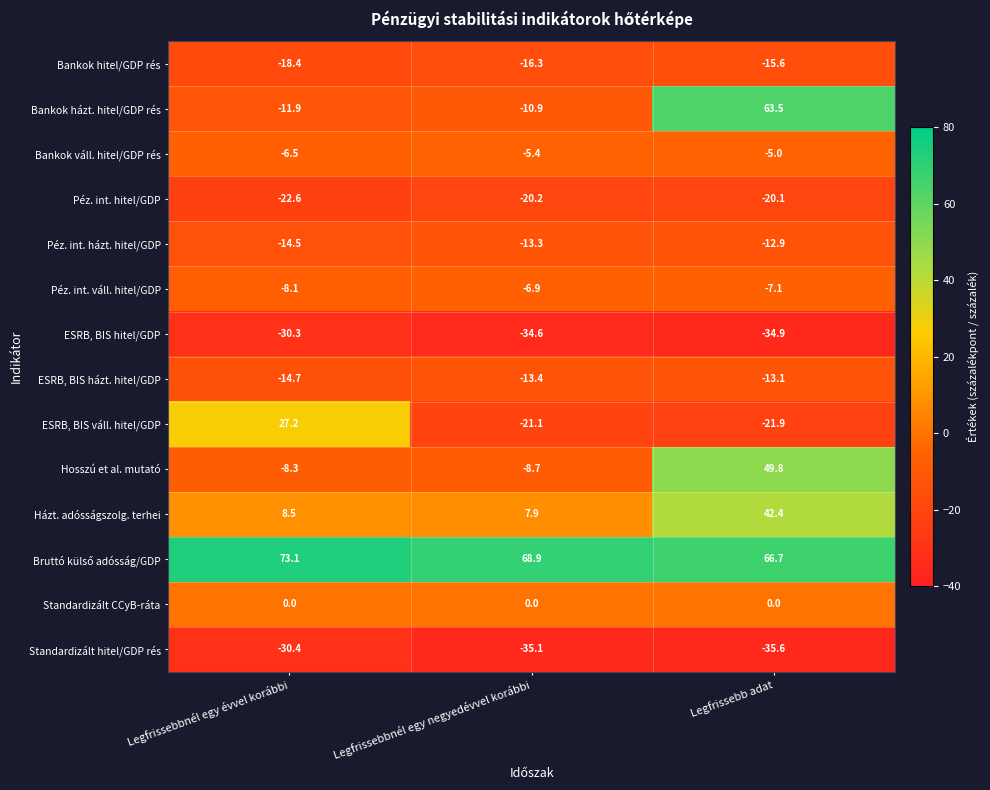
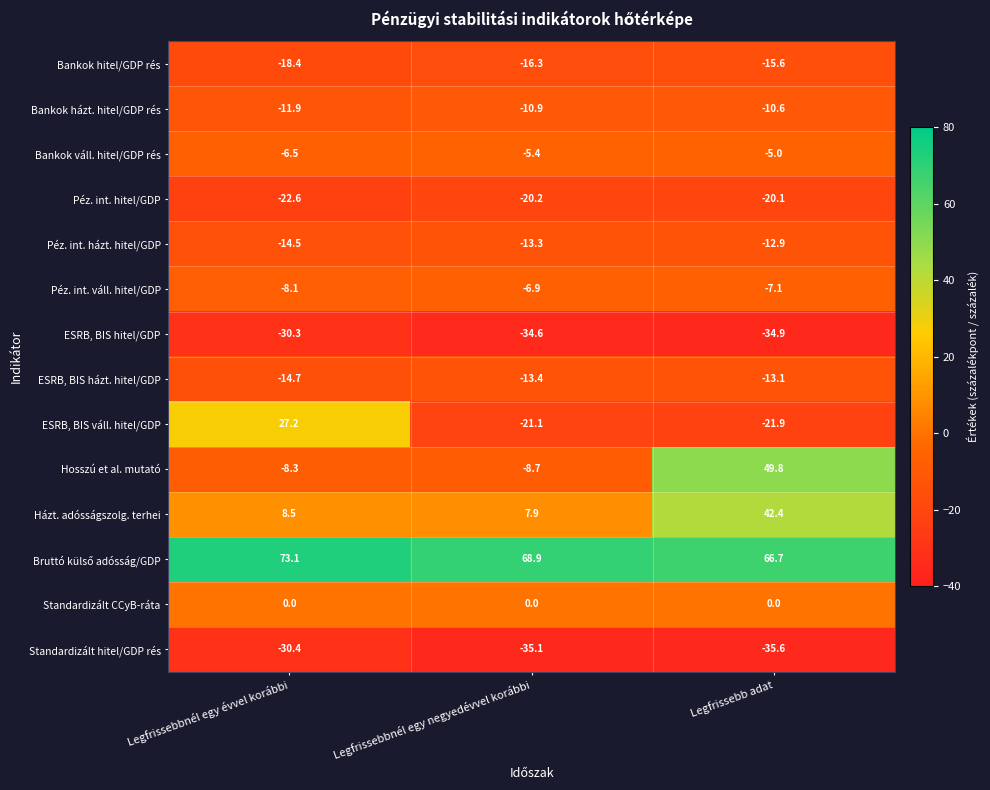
Bankok házt. hitel/GDP rés, Legfrissebb adat: 63.5 -> -10.6
